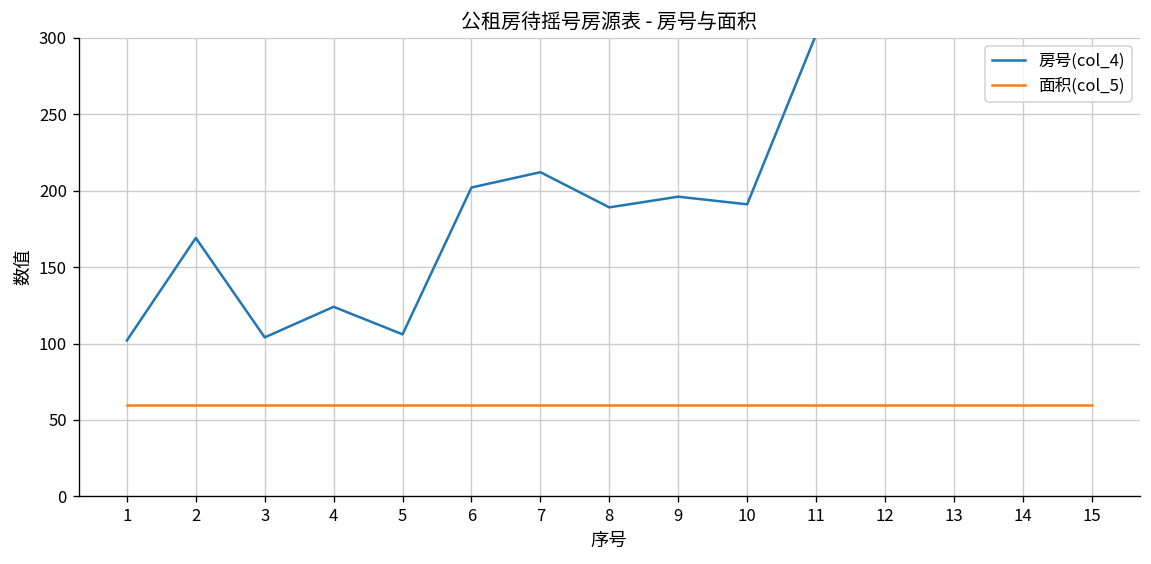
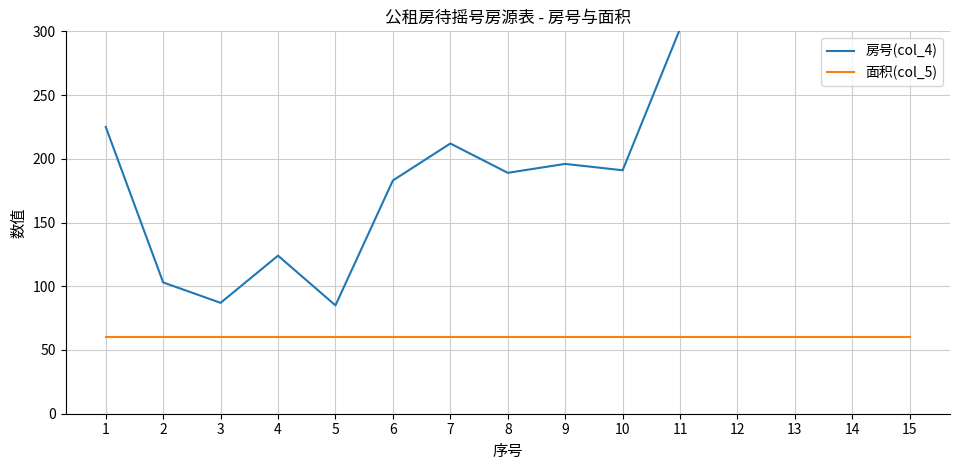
房号(col_4), 1: 102 -> 225
房号(col_4), 2: 169 -> 103
房号(col_4), 3: 104 -> 87
房号(col_4), 5: 106 -> 85
房号(col_4), 6: 202 -> 183
